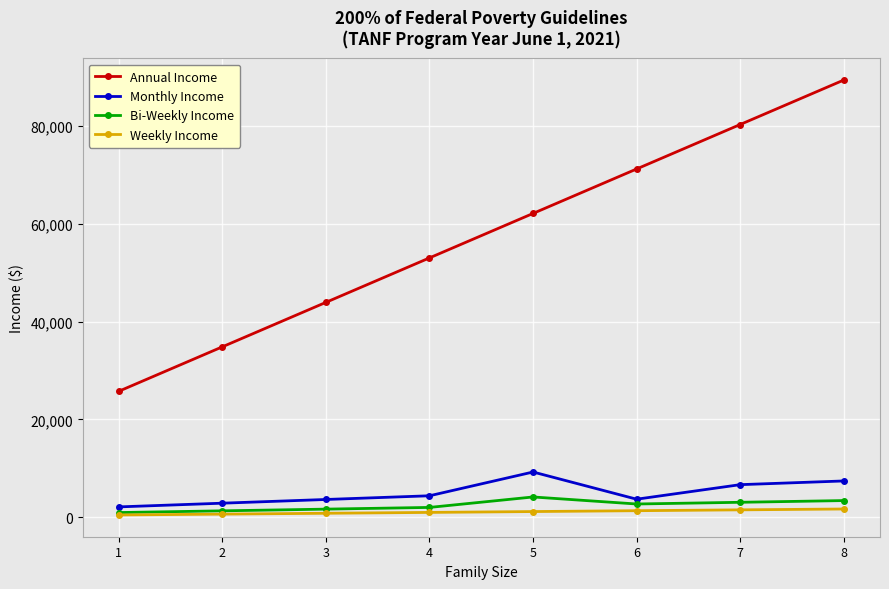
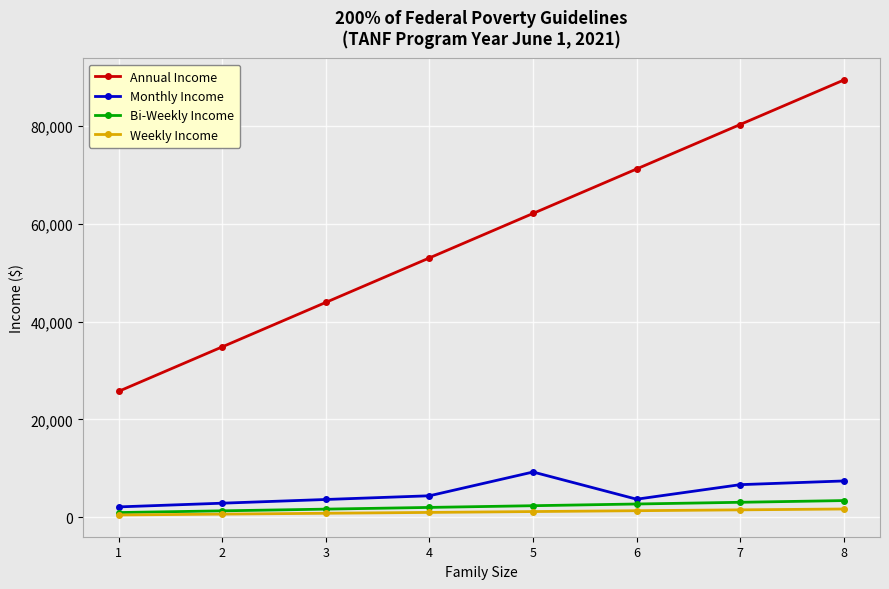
Bi-Weekly Income, 5: 4,000 -> 2,000
